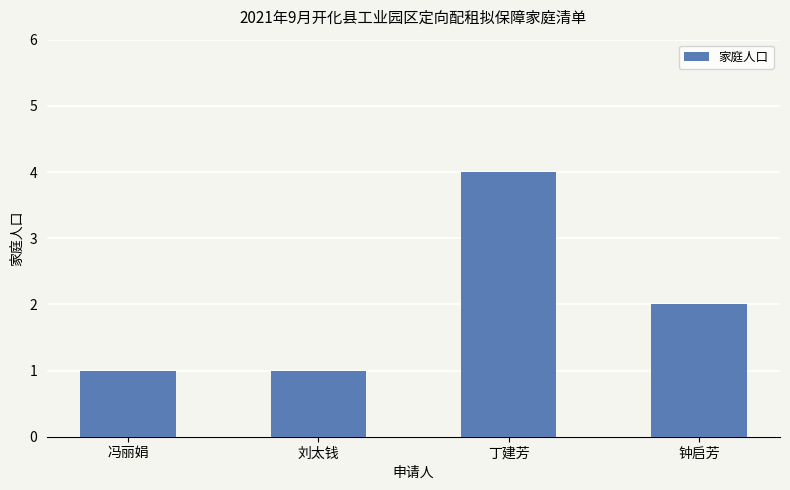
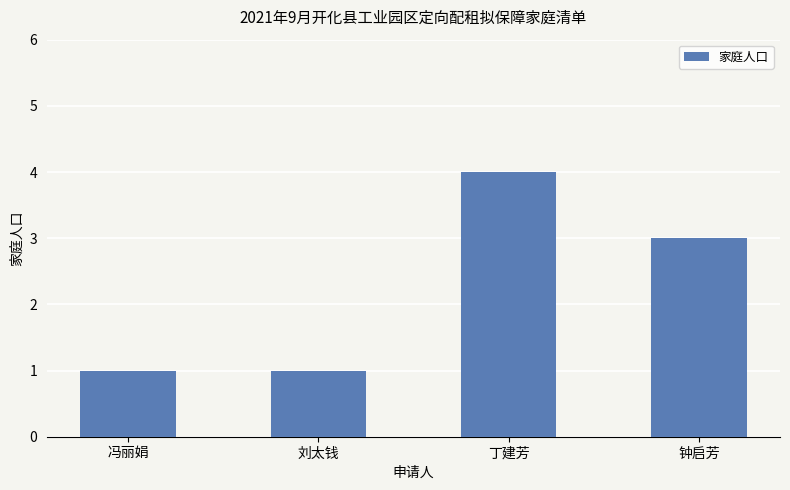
钟启芳: 2 -> 3
